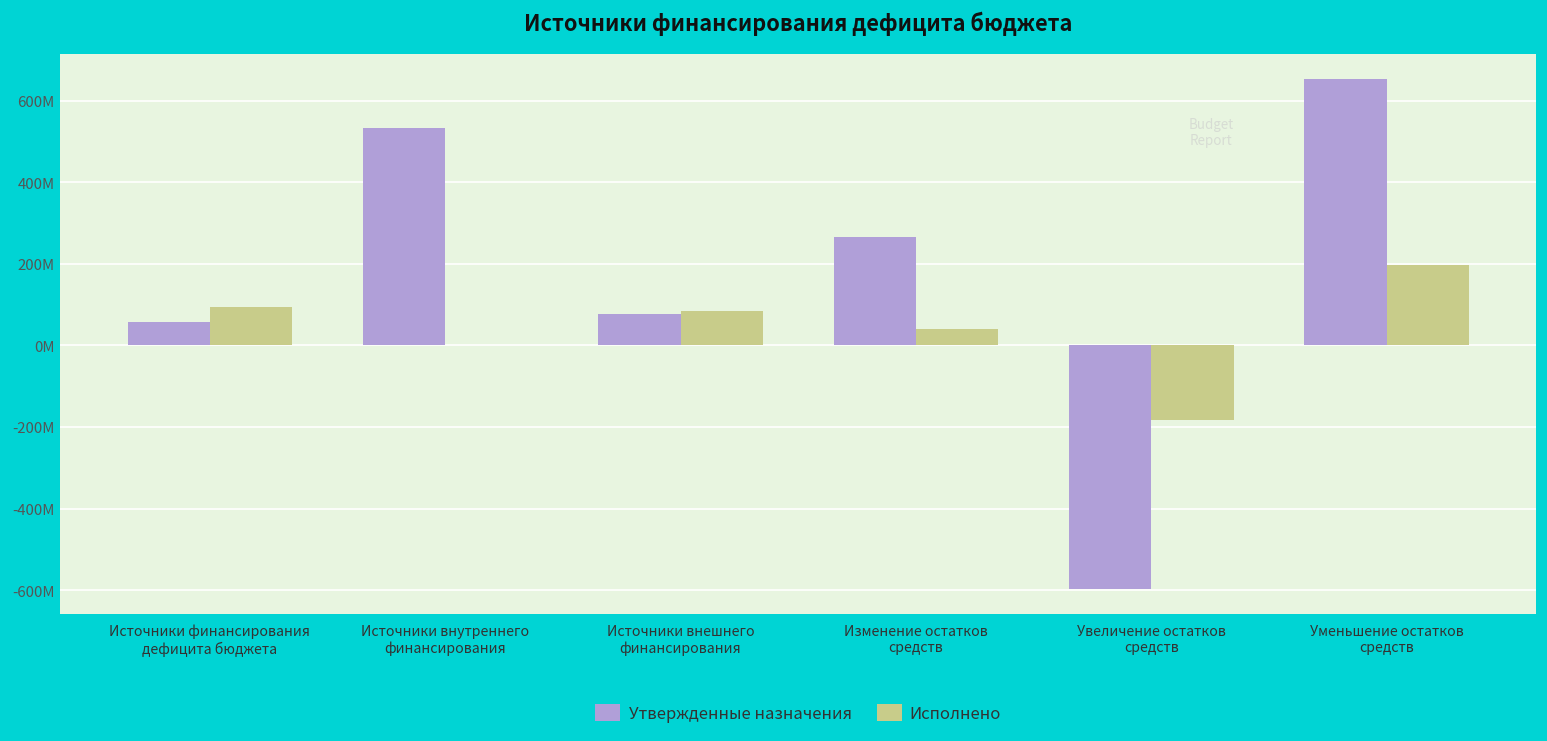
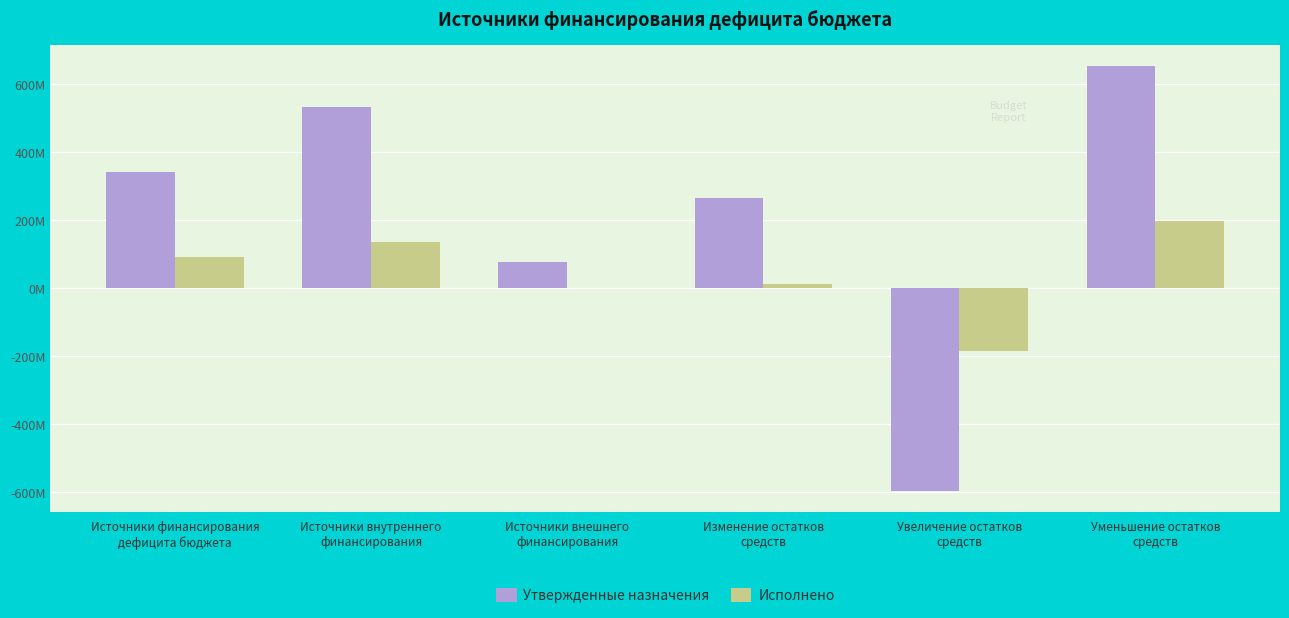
Утвержденные назначения, Источники финансирования дефицита бюджета: 60000000 -> 340000000
Исполнено, Источники внутреннего финансирования: 0 -> 140000000
Исполнено, Источники внешнего финансирования: 90000000 -> 0
Исполнено, Изменение остатков средств: 40000000 -> 10000000
